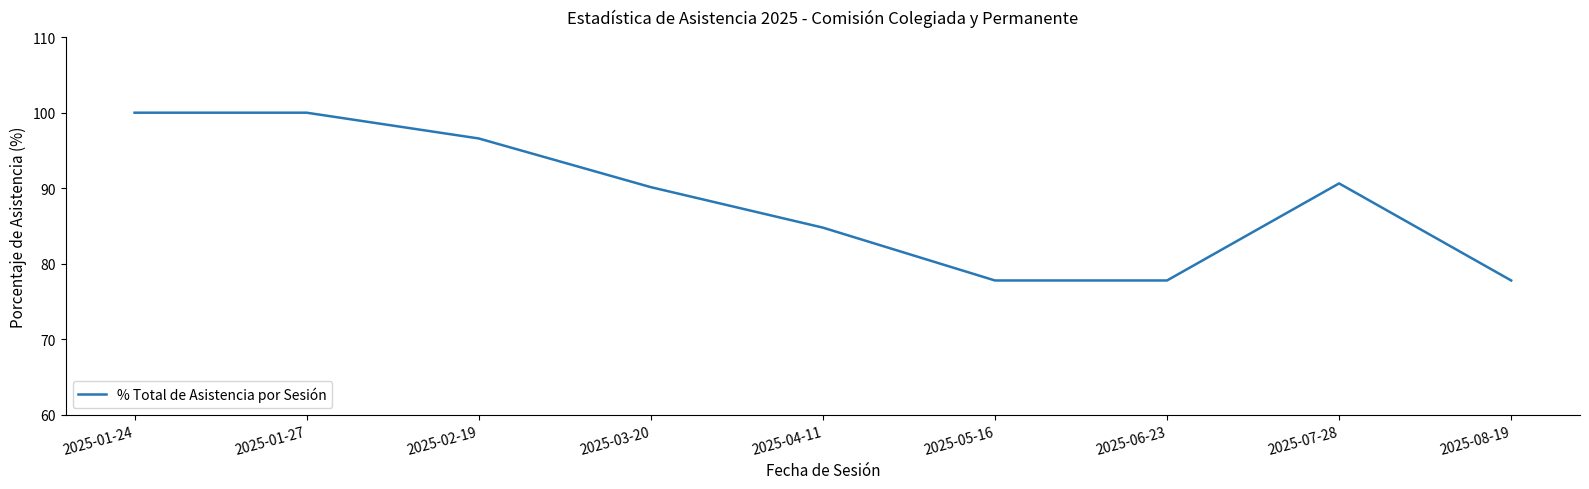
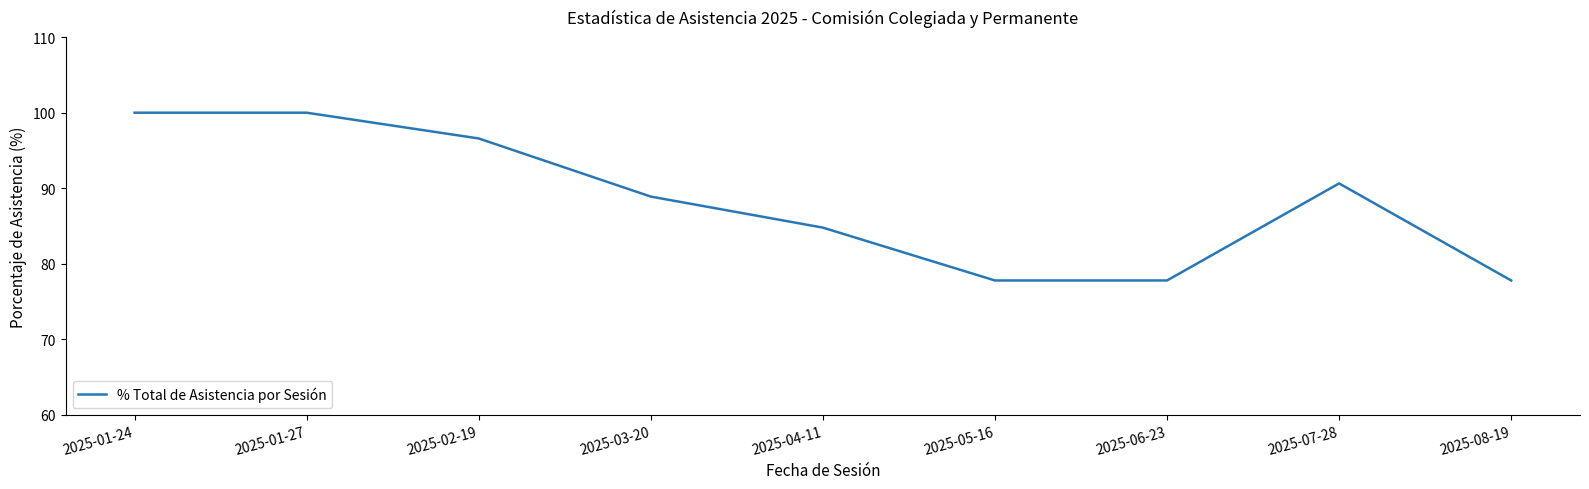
2025-03-20: 90 -> 89
